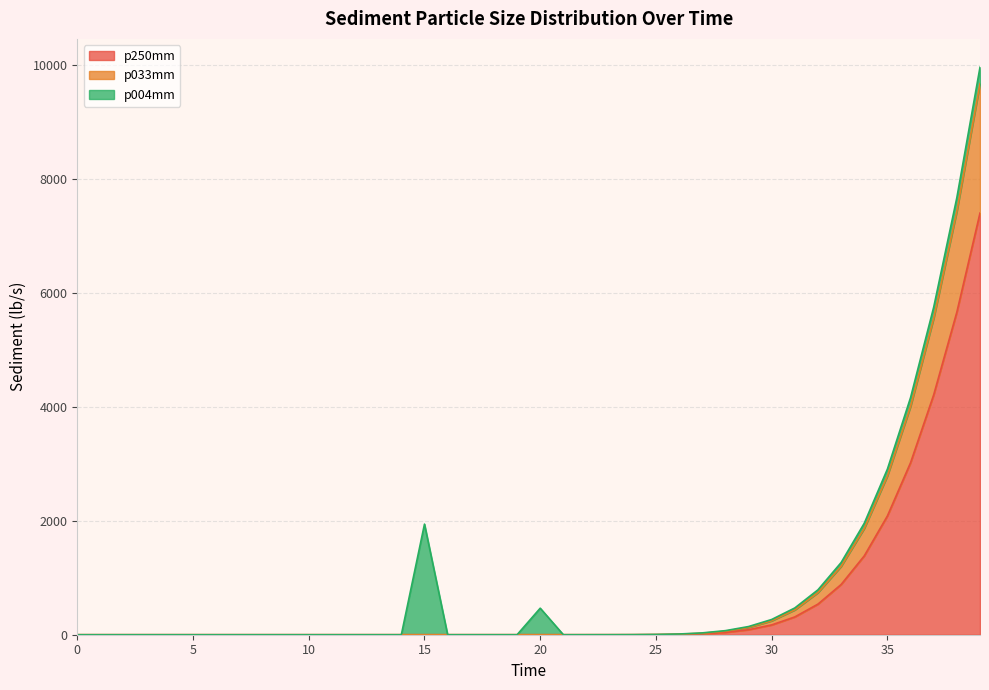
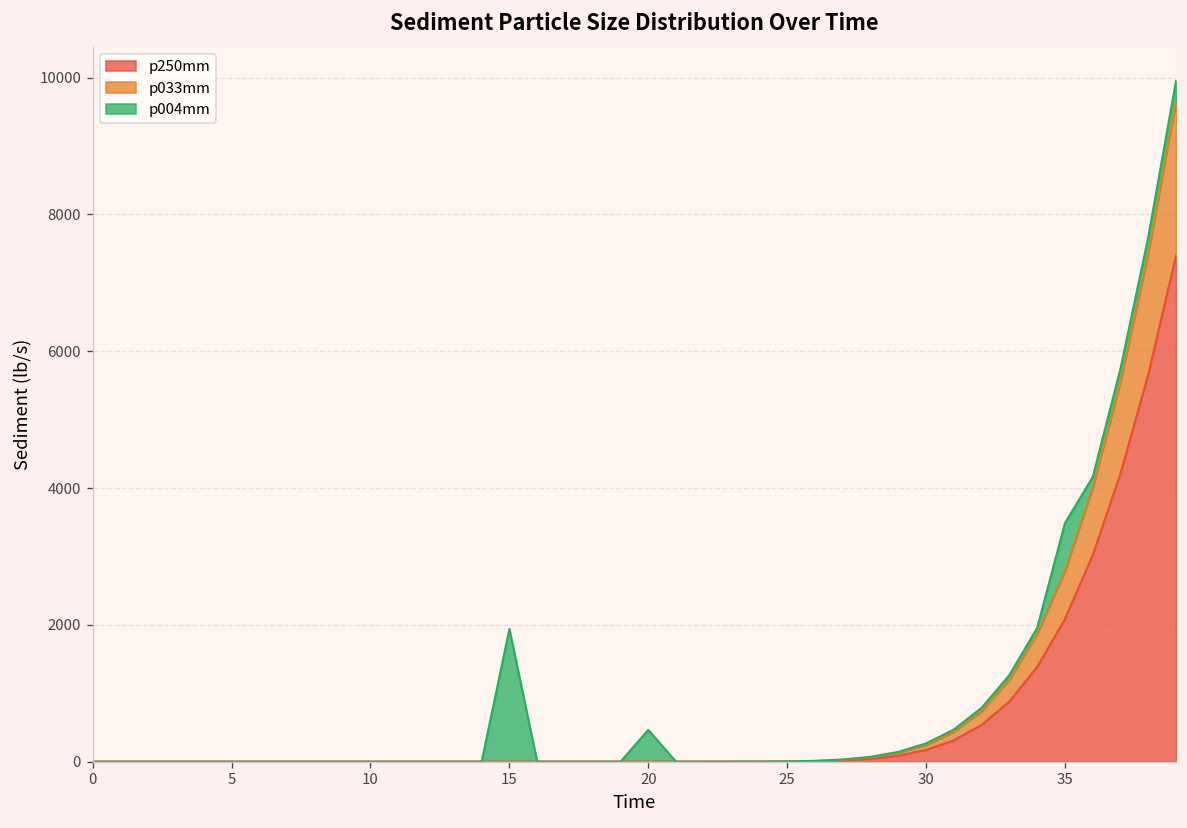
p004mm, 35: 100 -> 700
